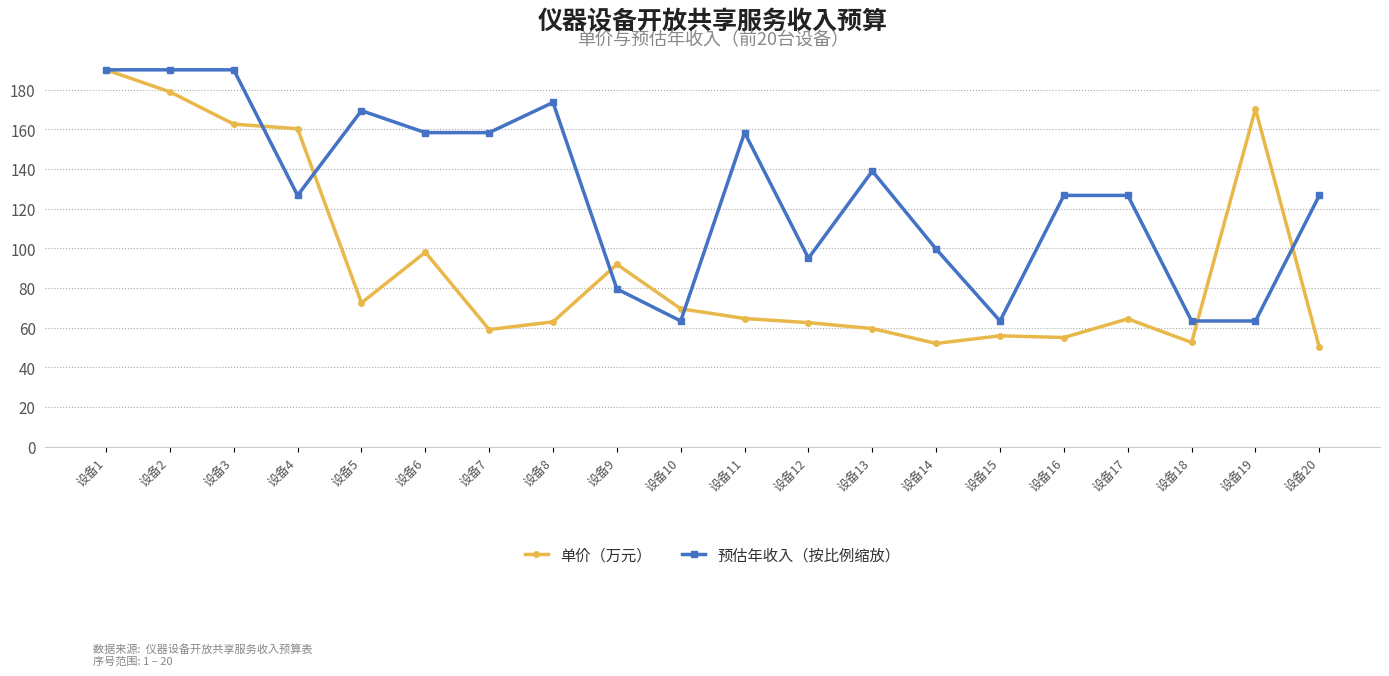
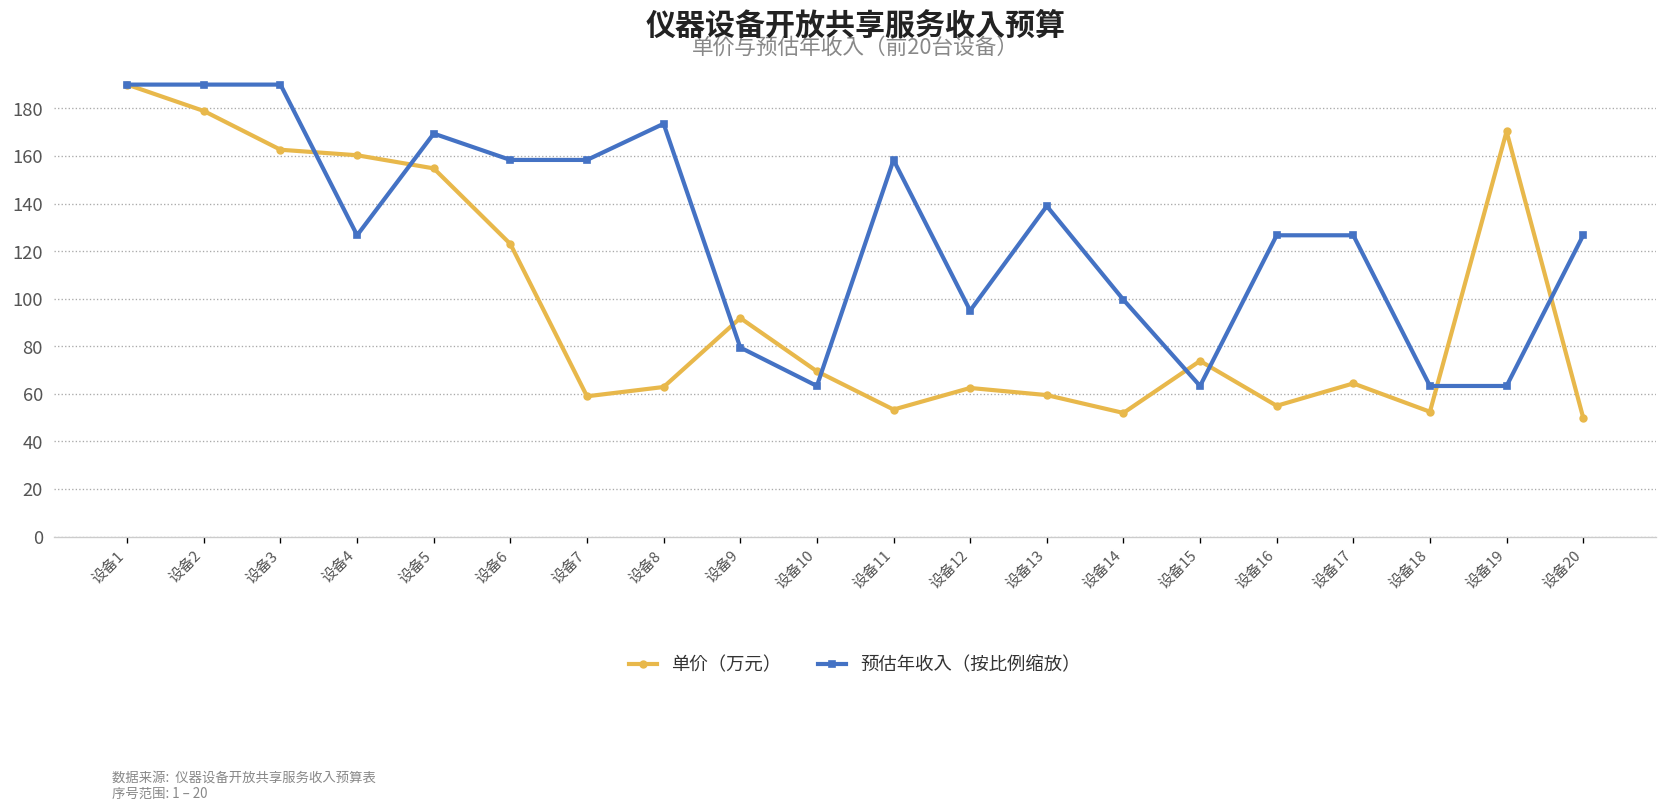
单价（万元）, 设备5: 72 -> 155
单价（万元）, 设备6: 98 -> 123
单价（万元）, 设备11: 65 -> 53
单价（万元）, 设备15: 56 -> 74
